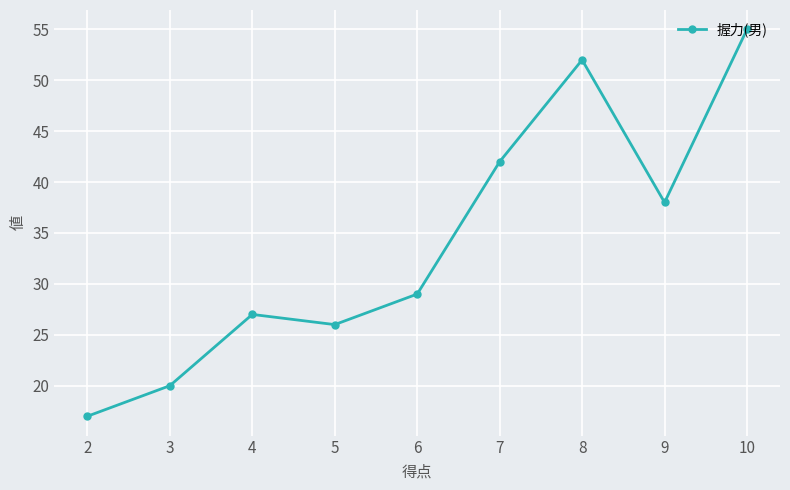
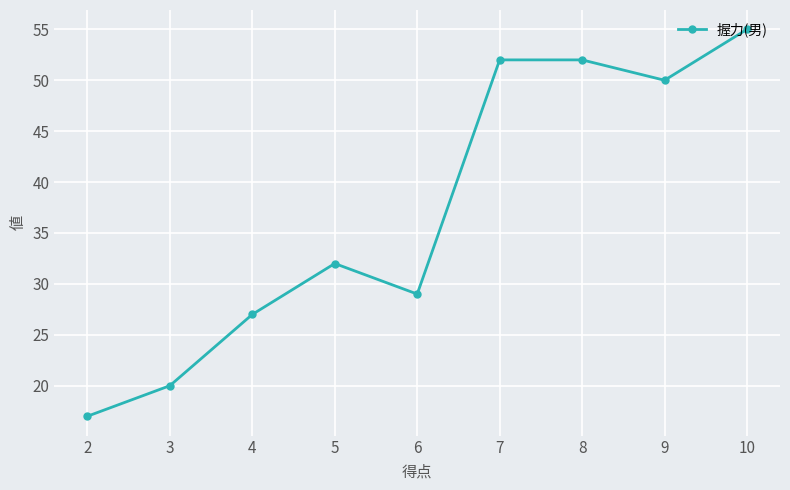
5: 26 -> 32
7: 42 -> 52
9: 38 -> 50
